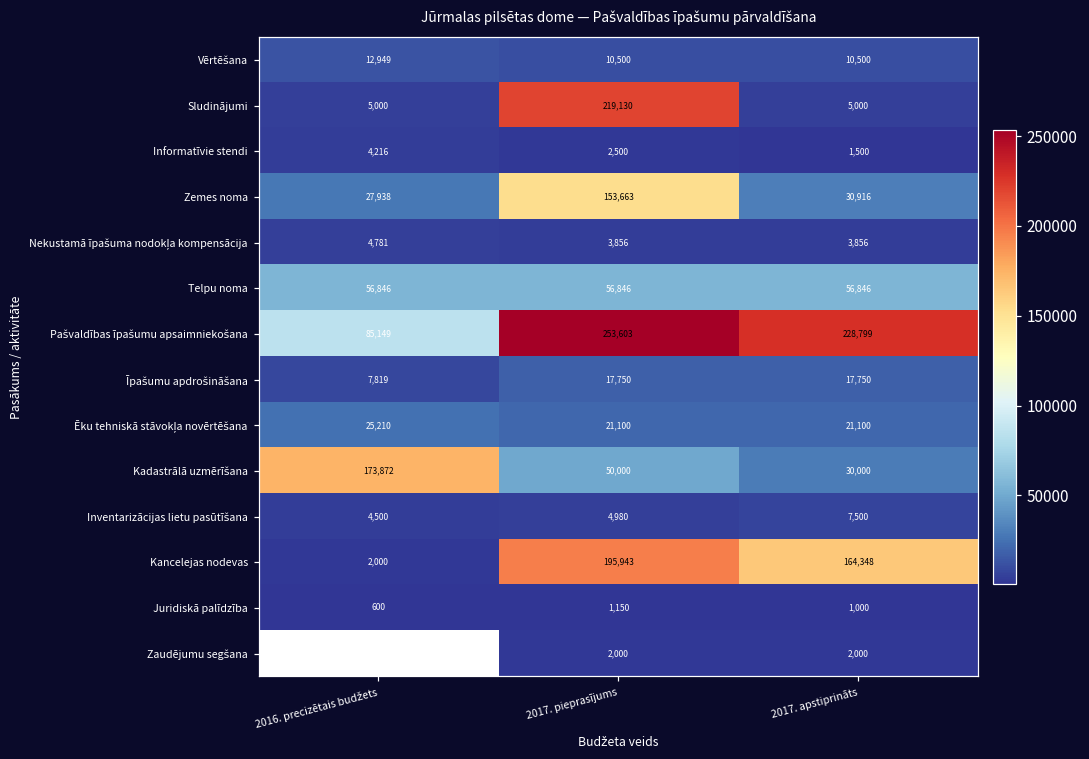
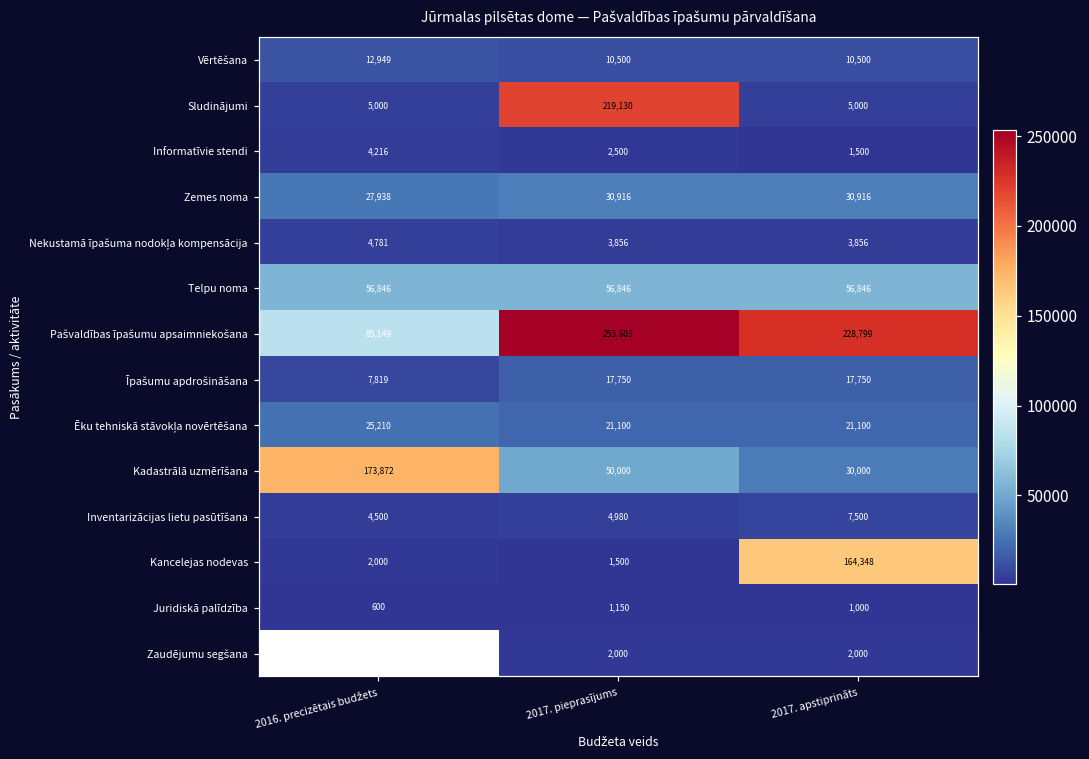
Zemes noma, 2017. pieprasījums: 153,663 -> 30,916
Kancelejas nodevas, 2017. pieprasījums: 195,943 -> 1,500
